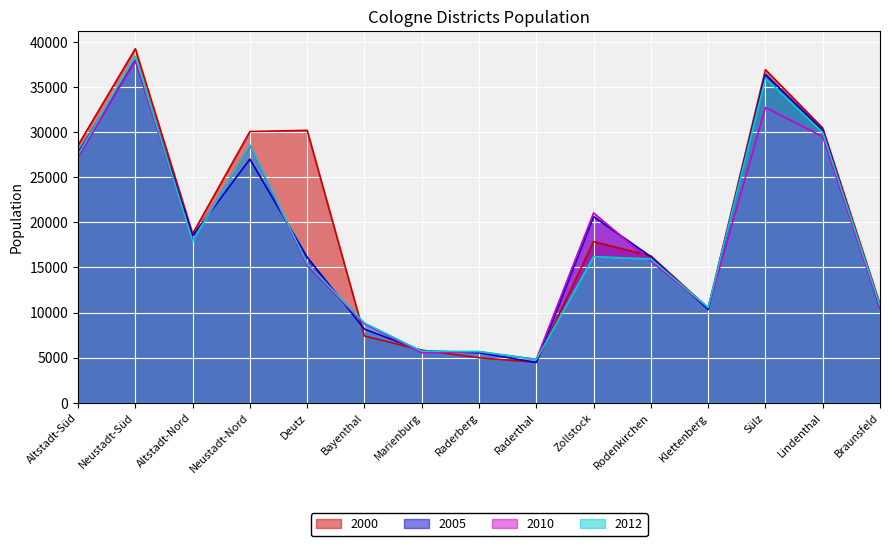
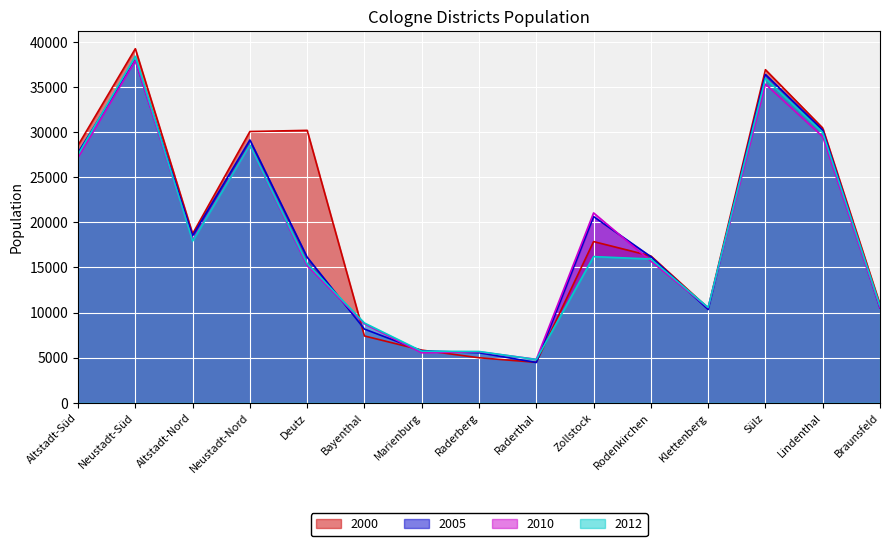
2005, Neustadt-Nord: 27000 -> 29000
2010, Sülz: 33000 -> 35000
